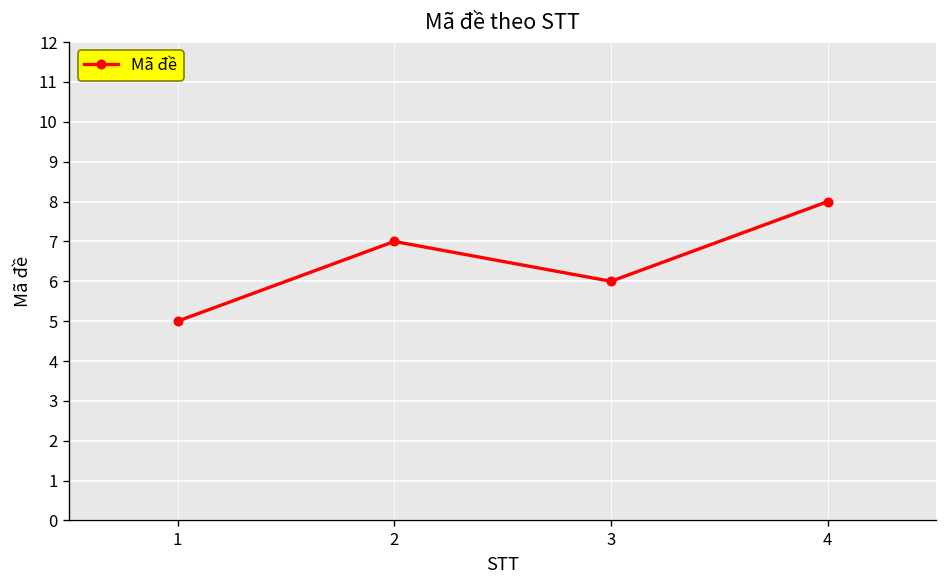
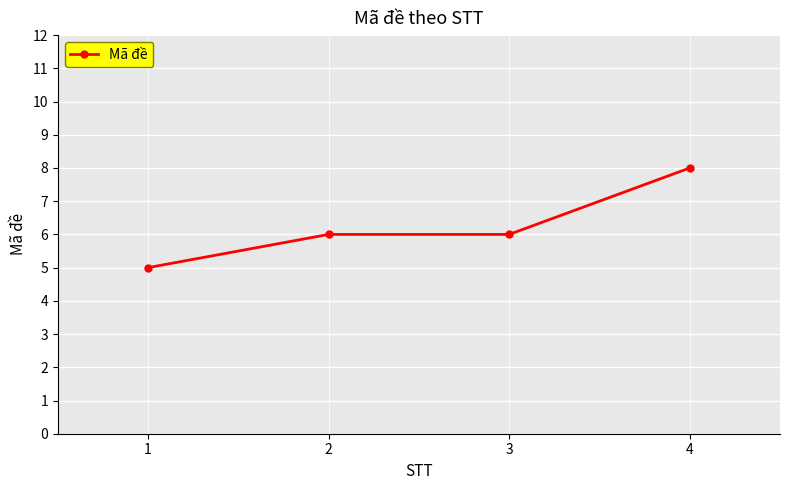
2: 7 -> 6
